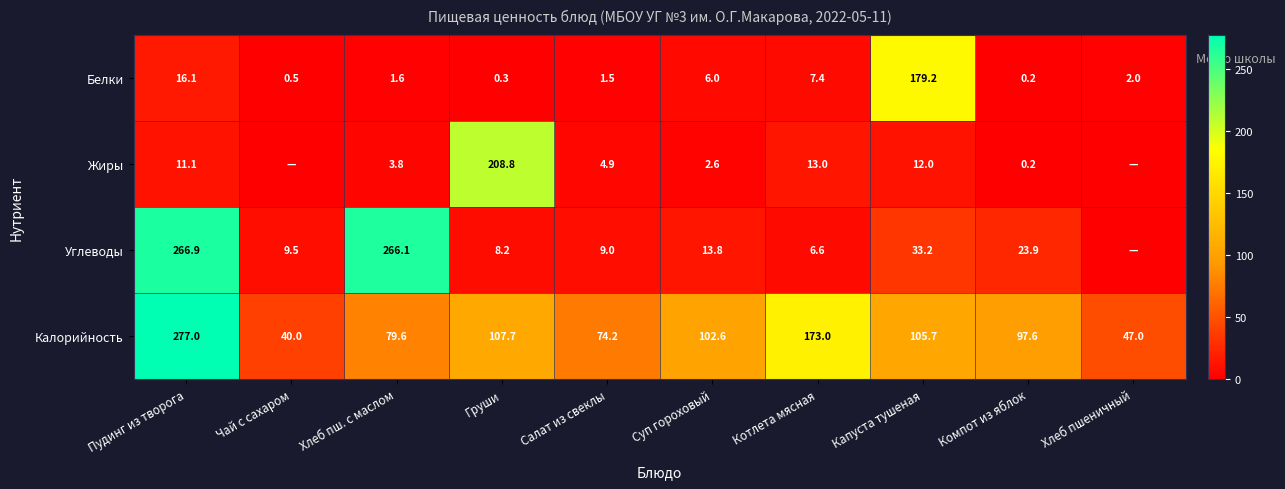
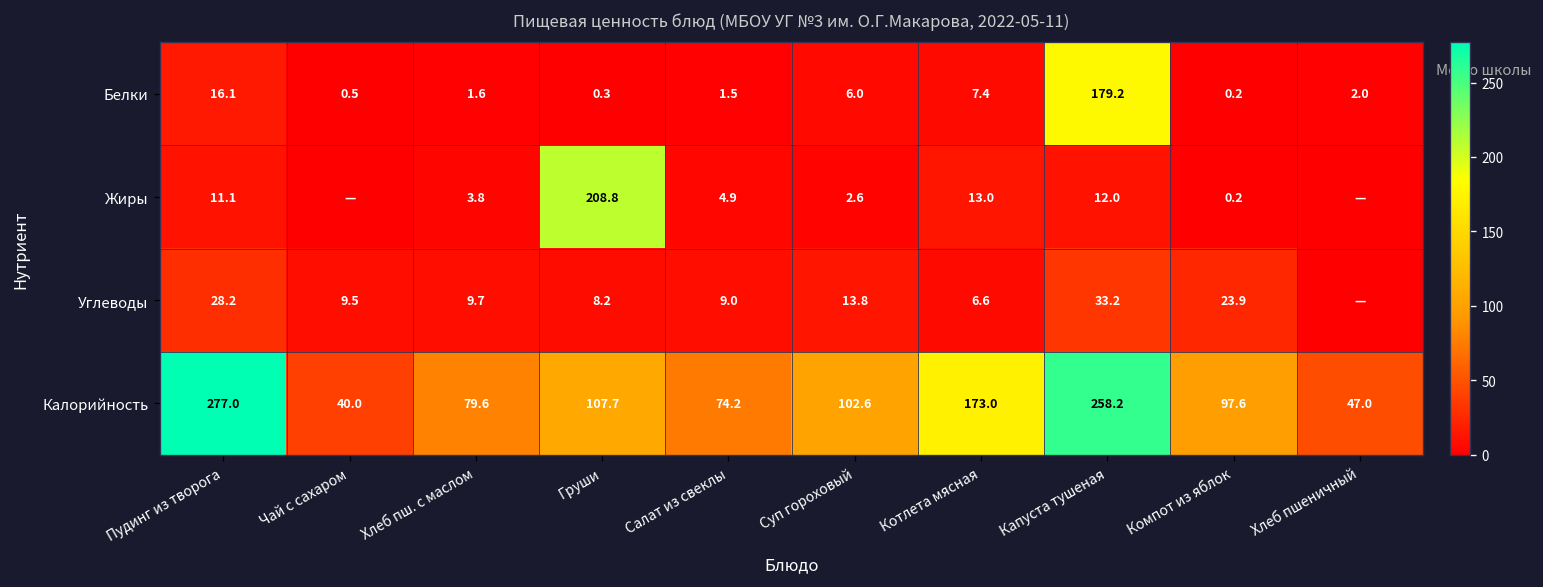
Углеводы, Пудинг из творога: 266.9 -> 28.2
Углеводы, Хлеб пш. с маслом: 266.1 -> 9.7
Калорийность, Капуста тушеная: 105.7 -> 258.2
